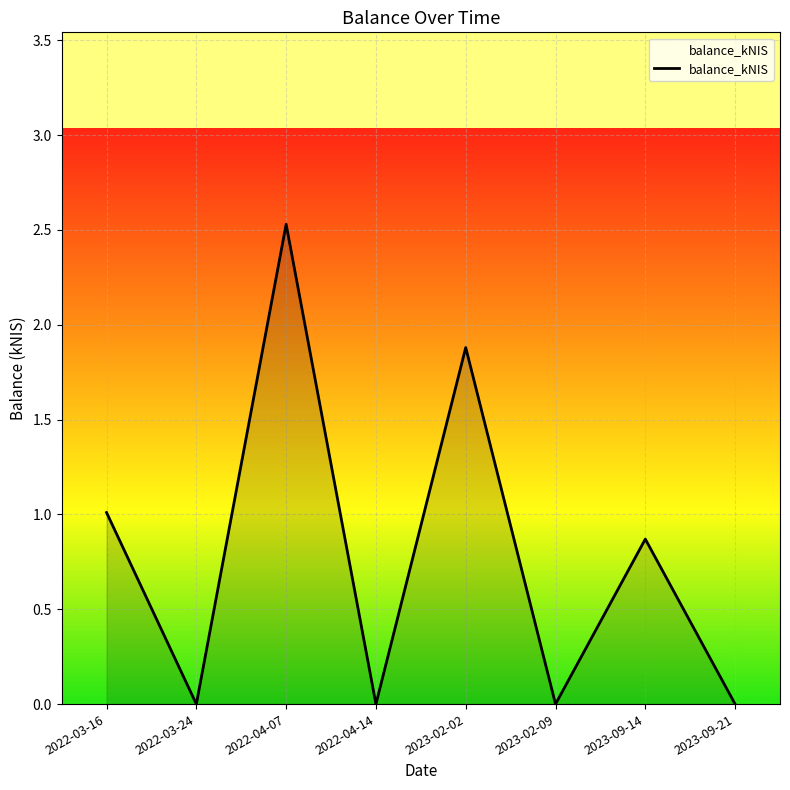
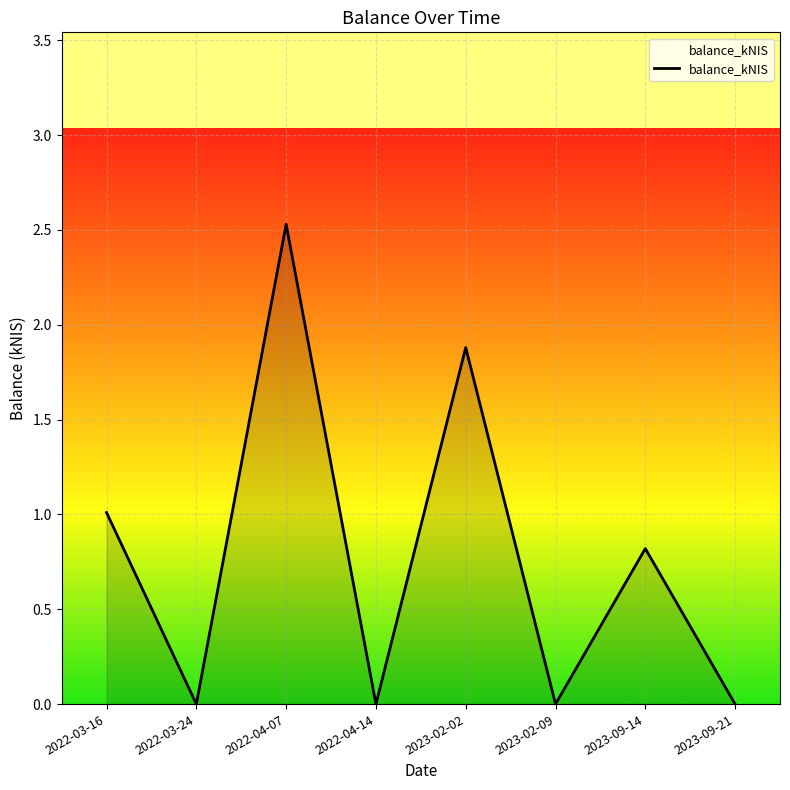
2023-09-14: 0.87 -> 0.82
